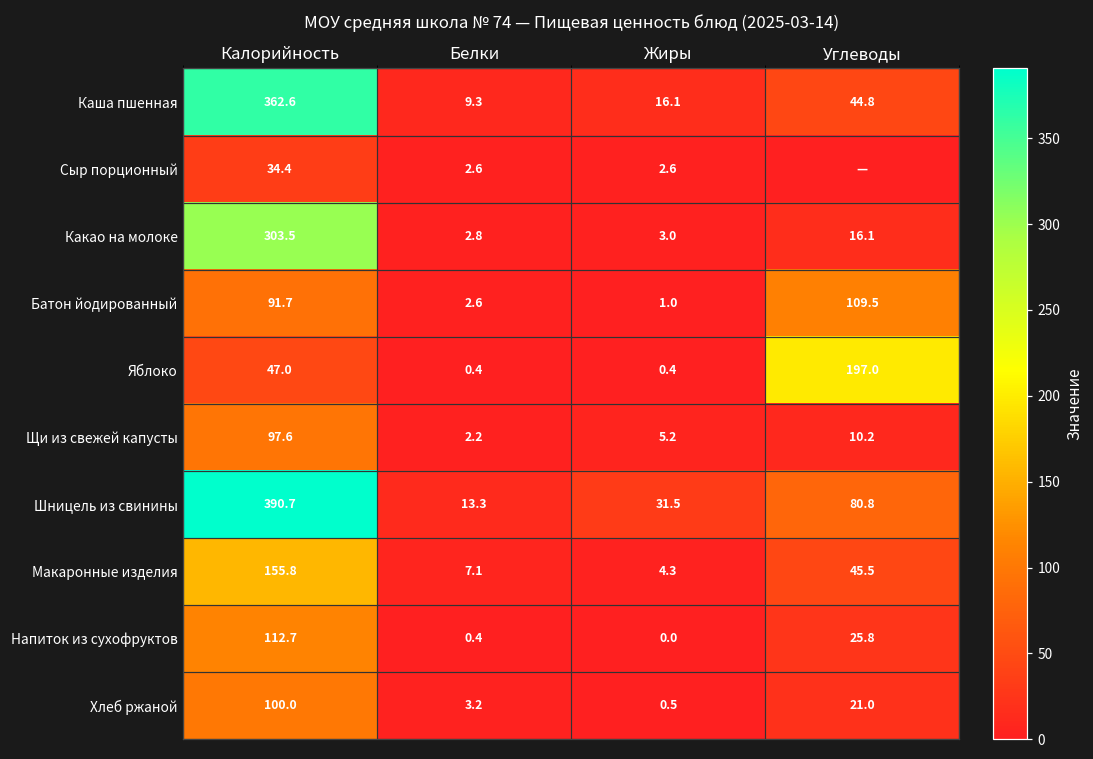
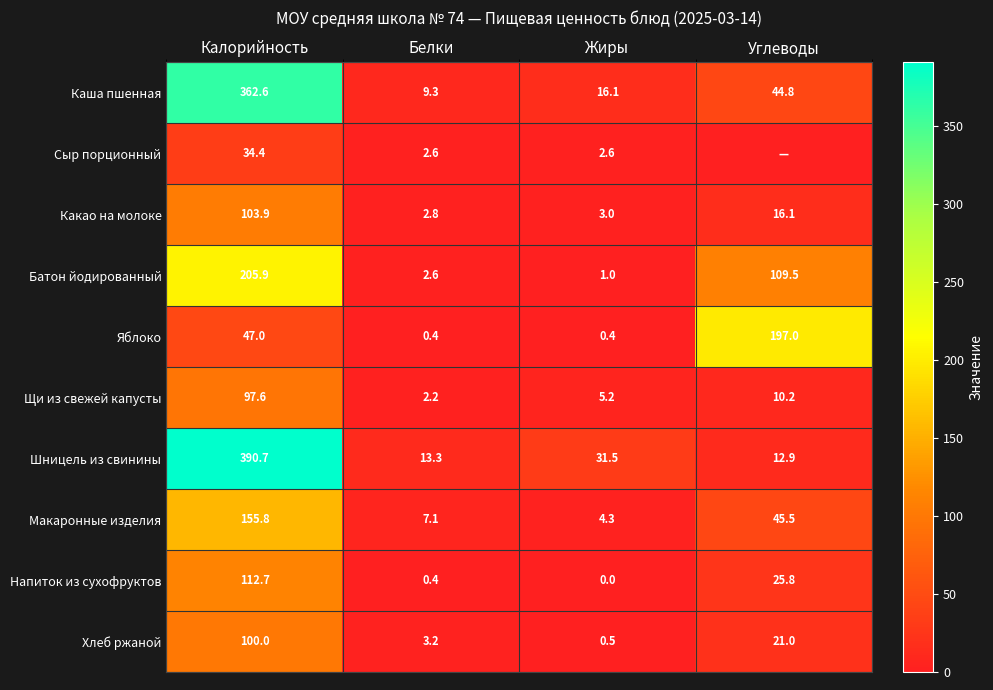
Какао на молоке, Калорийность: 303.5 -> 103.9
Батон йодированный, Калорийность: 91.7 -> 205.9
Шницель из свинины, Углеводы: 80.8 -> 12.9
